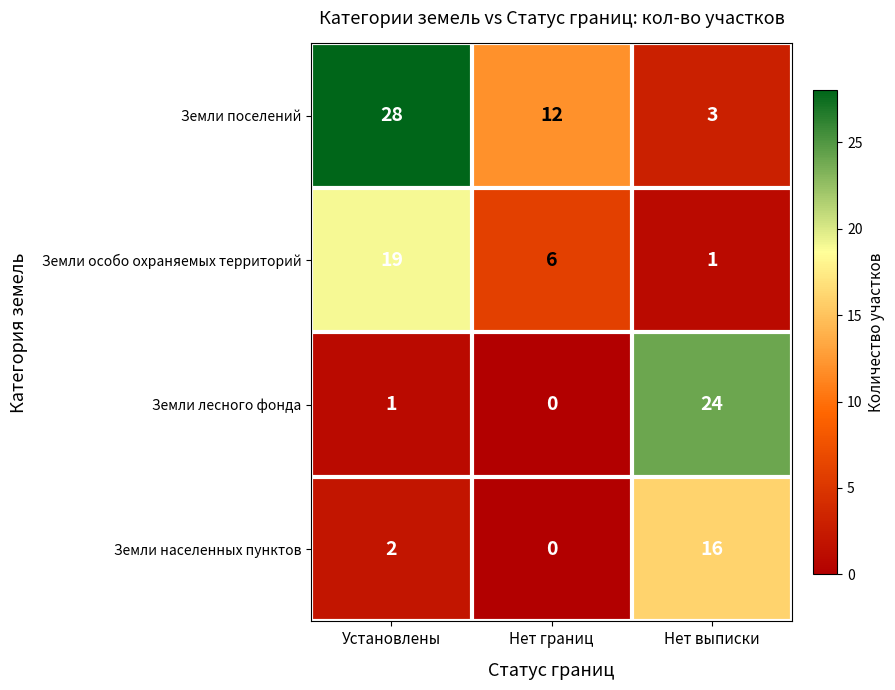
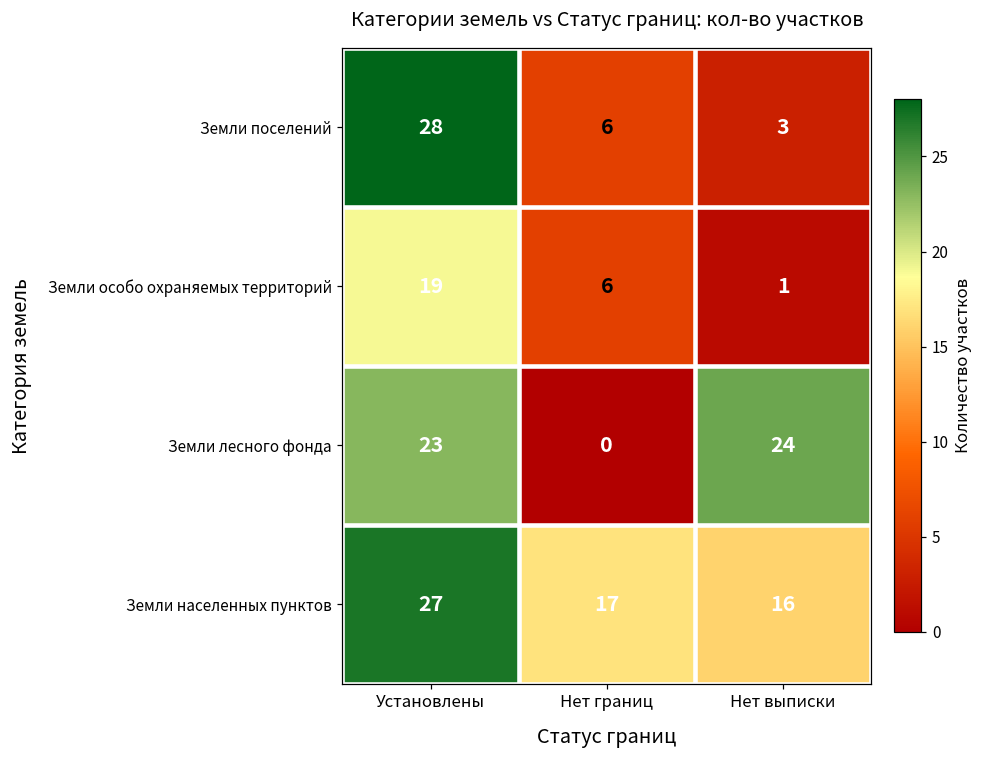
Земли поселений, Нет границ: 12 -> 6
Земли лесного фонда, Установлены: 1 -> 23
Земли населенных пунктов, Установлены: 2 -> 27
Земли населенных пунктов, Нет границ: 0 -> 17
